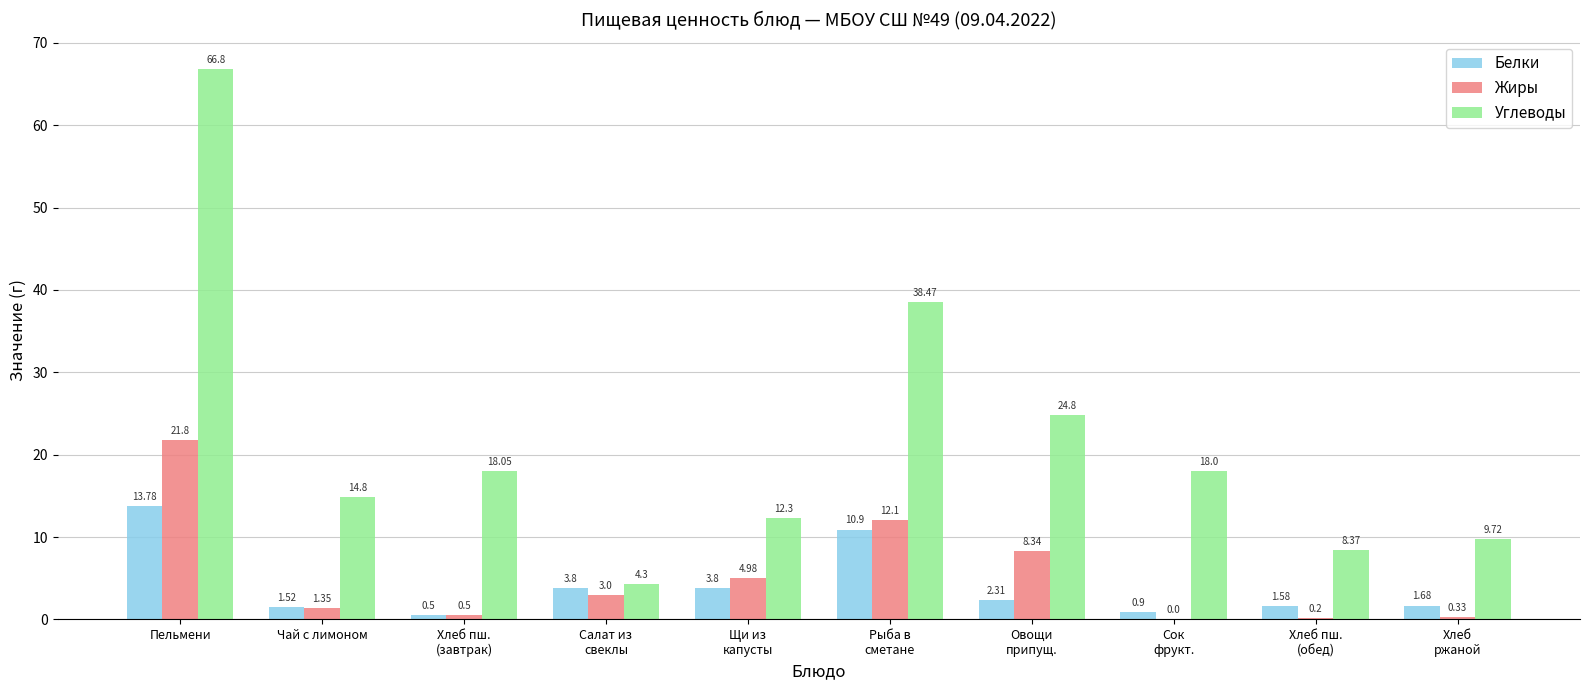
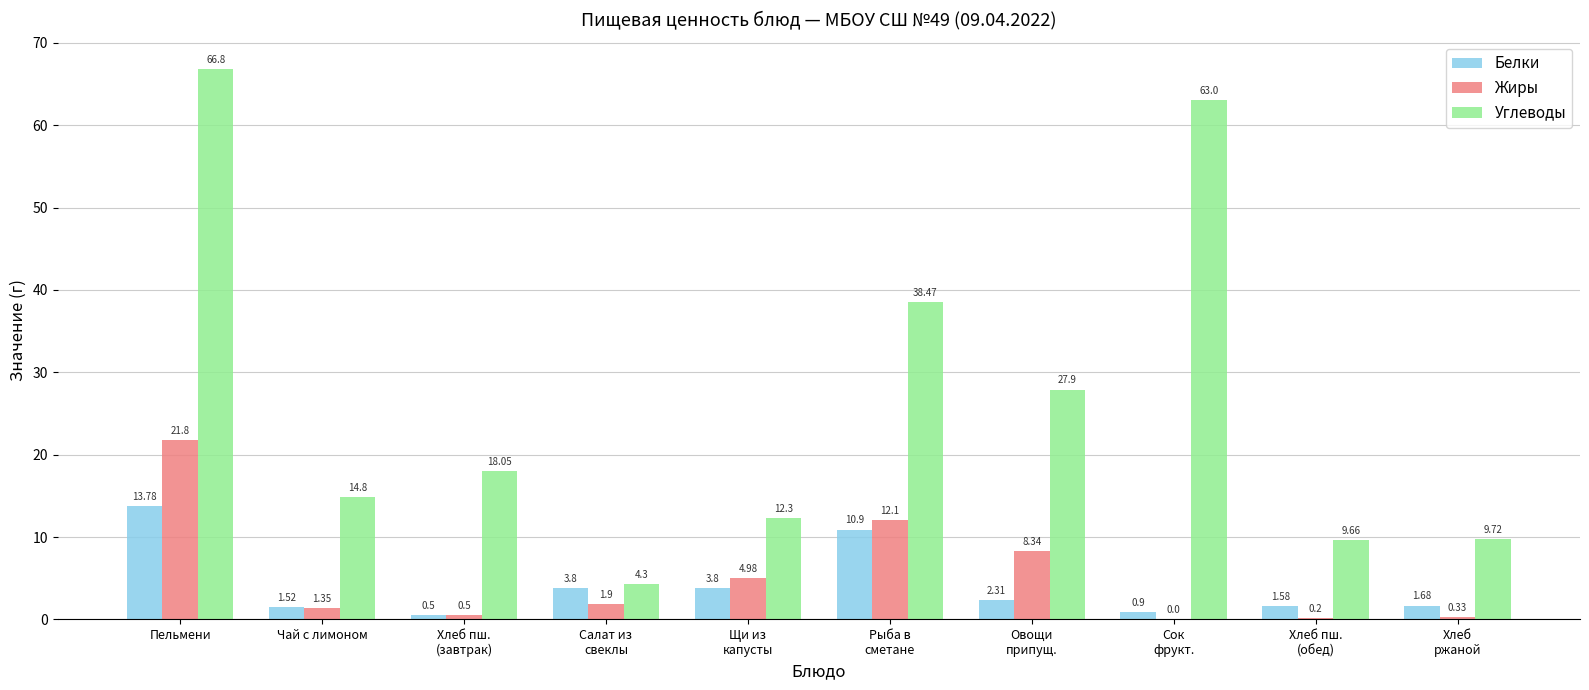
Жиры, Салат из свеклы: 3.0 -> 1.9
Углеводы, Овощи припущ.: 24.8 -> 27.9
Углеводы, Сок фрукт.: 18.0 -> 63.0
Углеводы, Хлеб пш. (обед): 8.37 -> 9.66
